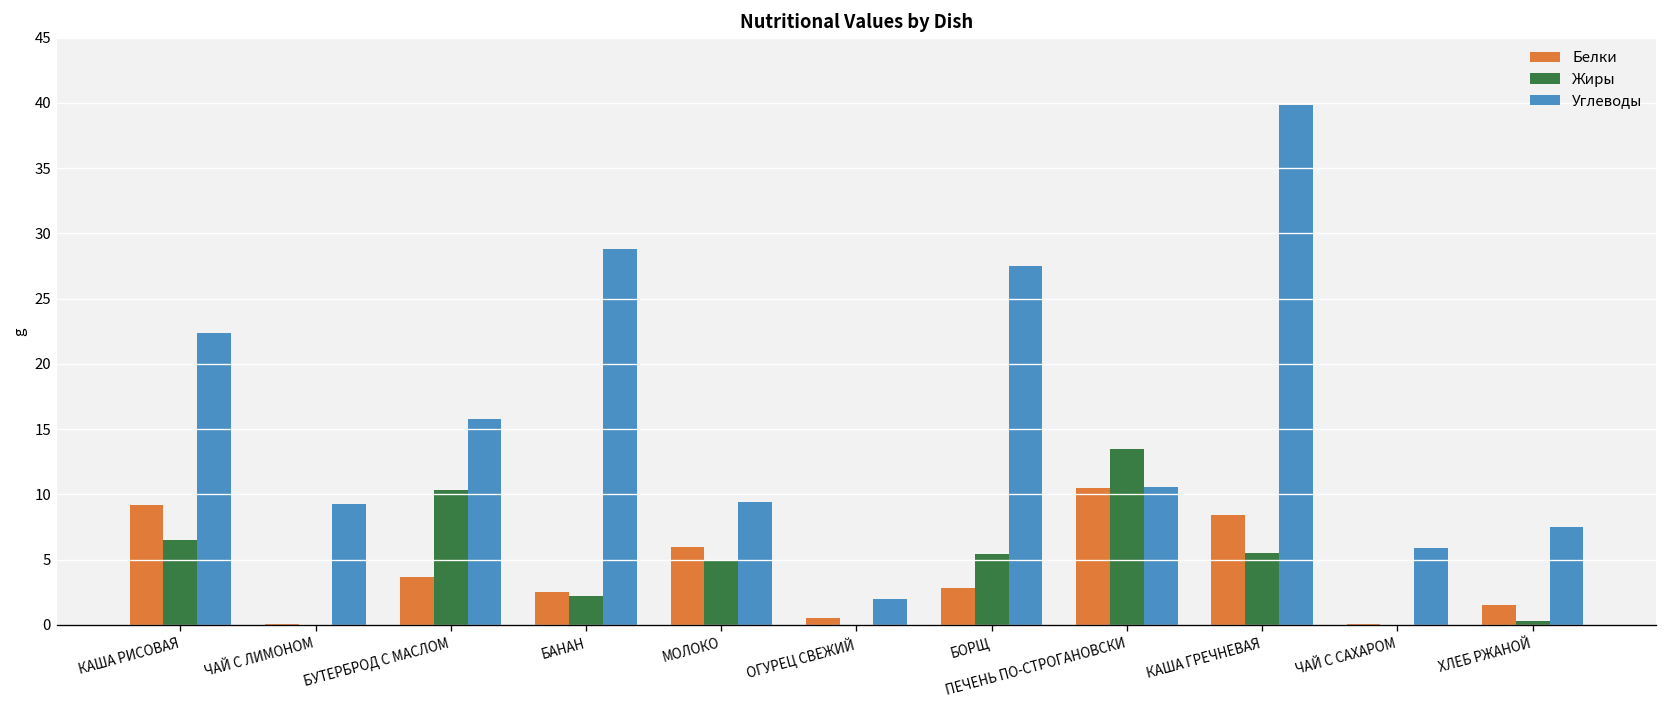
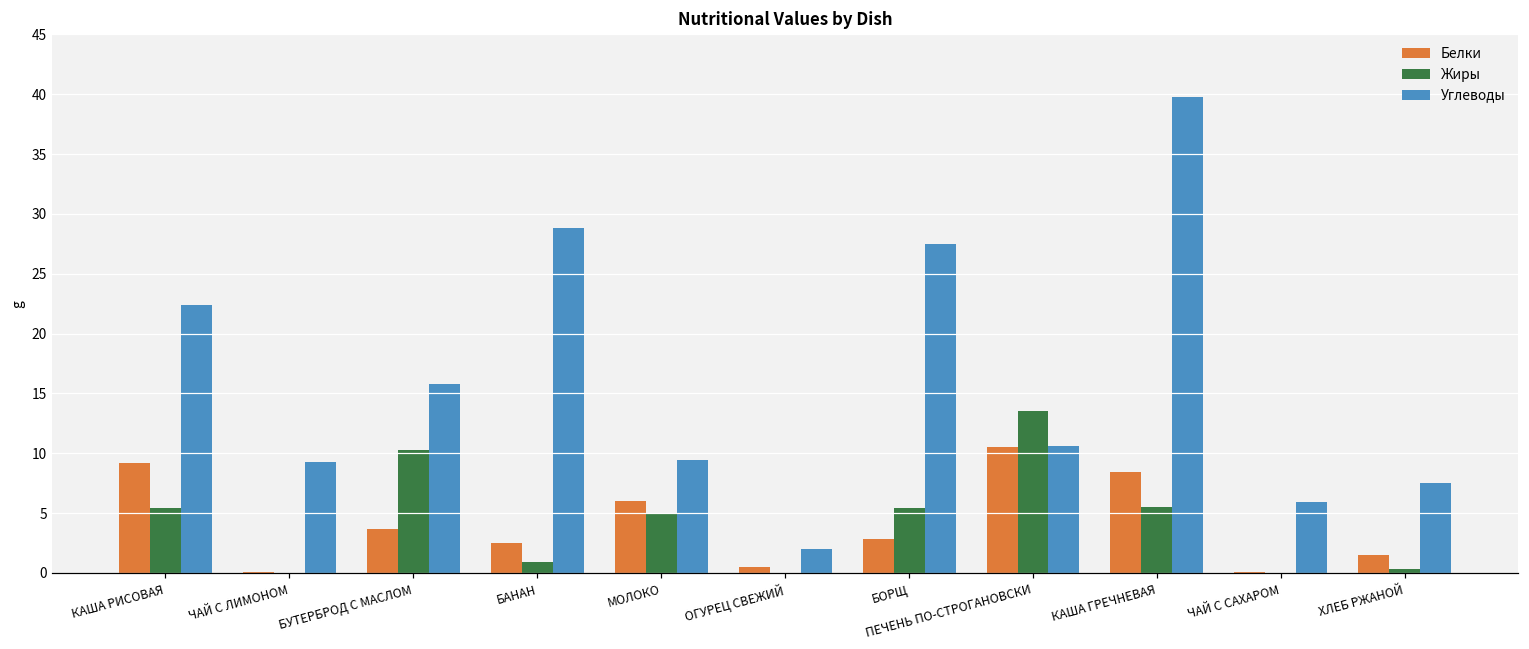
Жиры, КАША РИСОВАЯ: 6.5 -> 5.4
Жиры, БАНАН: 2.2 -> 0.9
